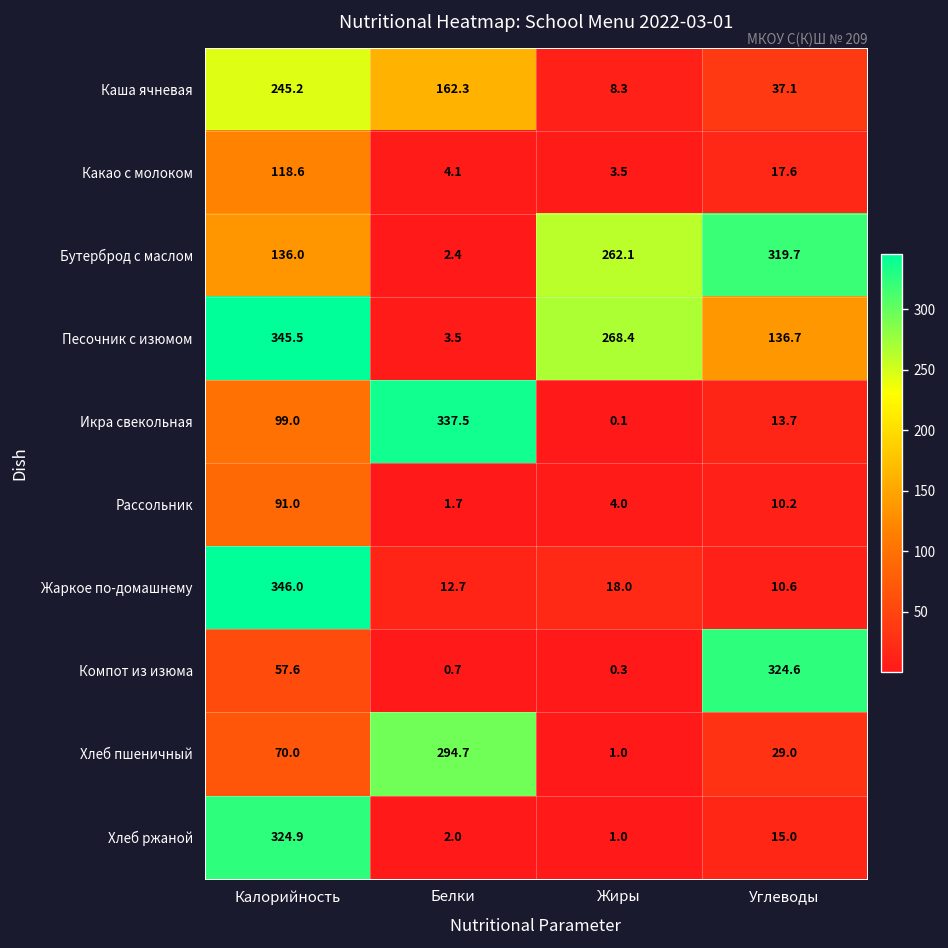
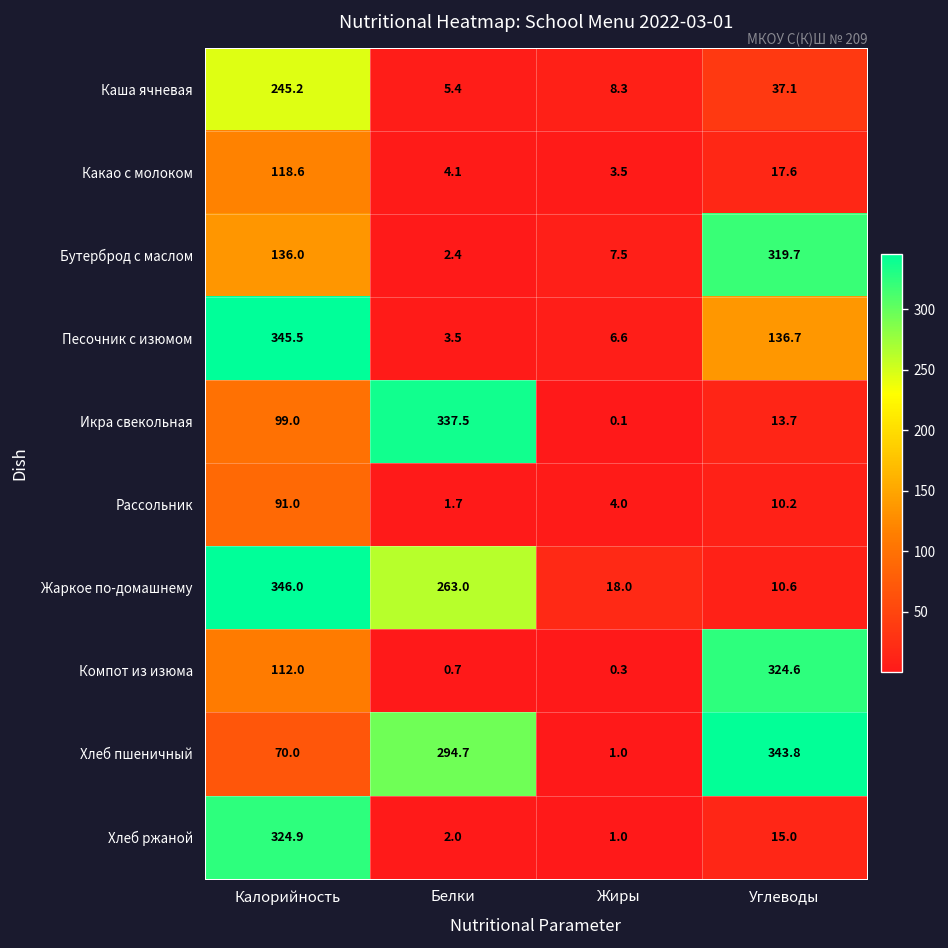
Каша ячневая, Белки: 162.3 -> 5.4
Бутерброд с маслом, Жиры: 262.1 -> 7.5
Песочник с изюмом, Жиры: 268.4 -> 6.6
Жаркое по-домашнему, Белки: 12.7 -> 263.0
Компот из изюма, Калорийность: 57.6 -> 112.0
Хлеб пшеничный, Углеводы: 29.0 -> 343.8
